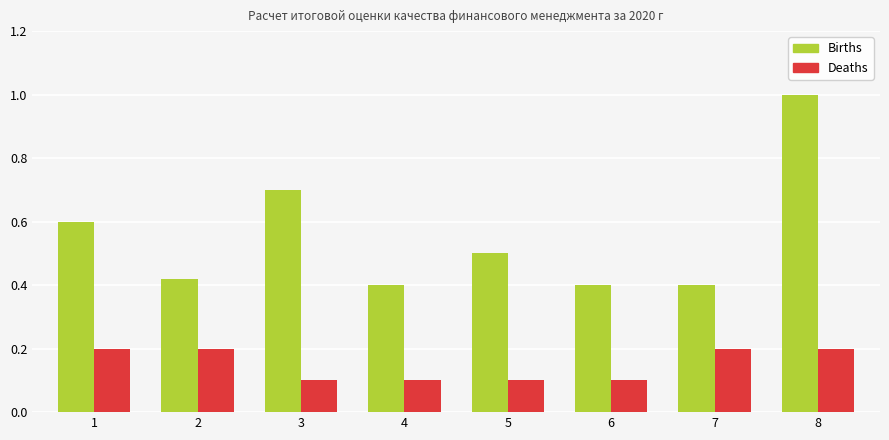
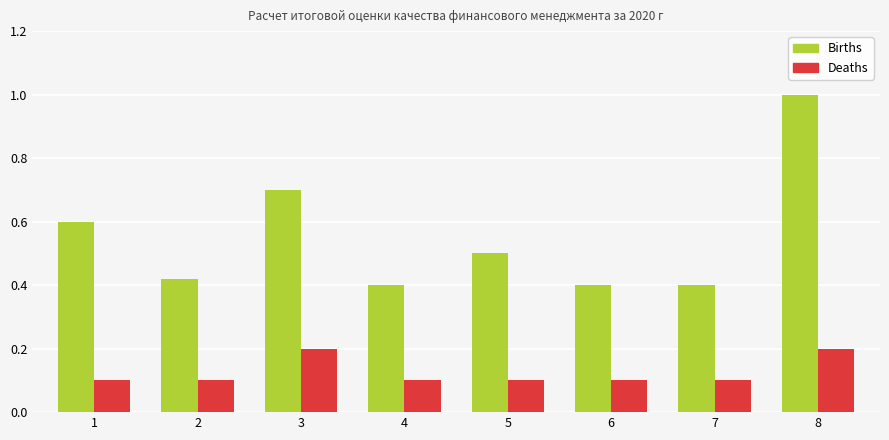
Deaths, 1: 0.2 -> 0.1
Deaths, 2: 0.2 -> 0.1
Deaths, 3: 0.1 -> 0.2
Deaths, 7: 0.2 -> 0.1
